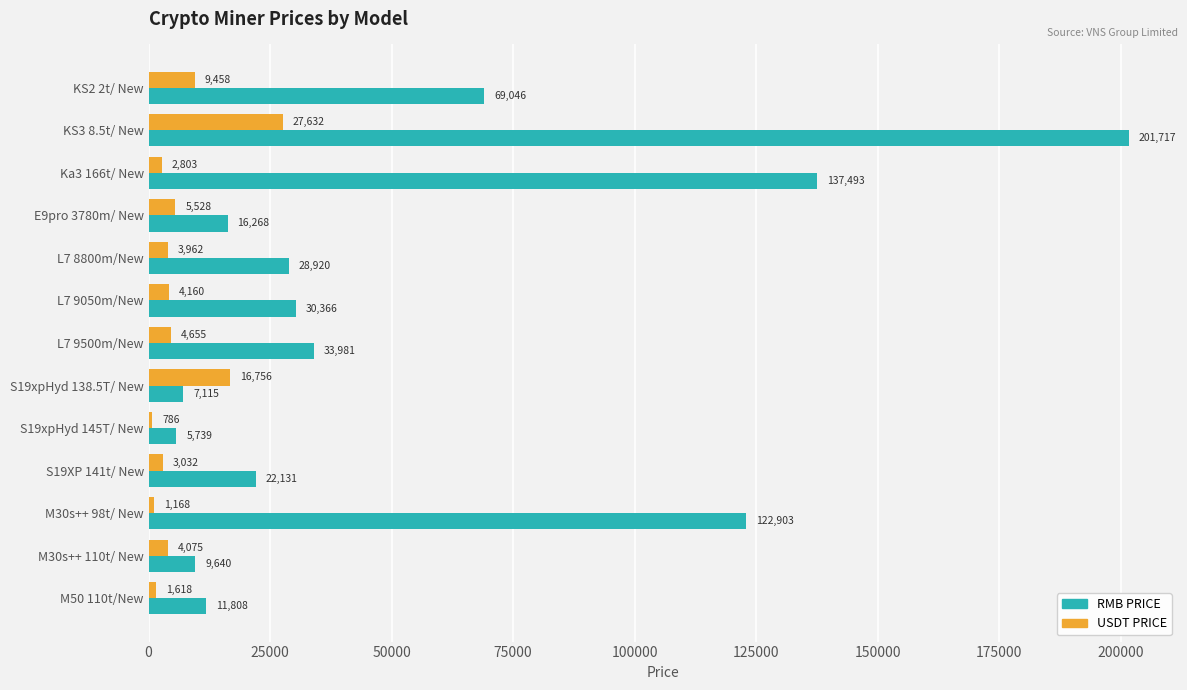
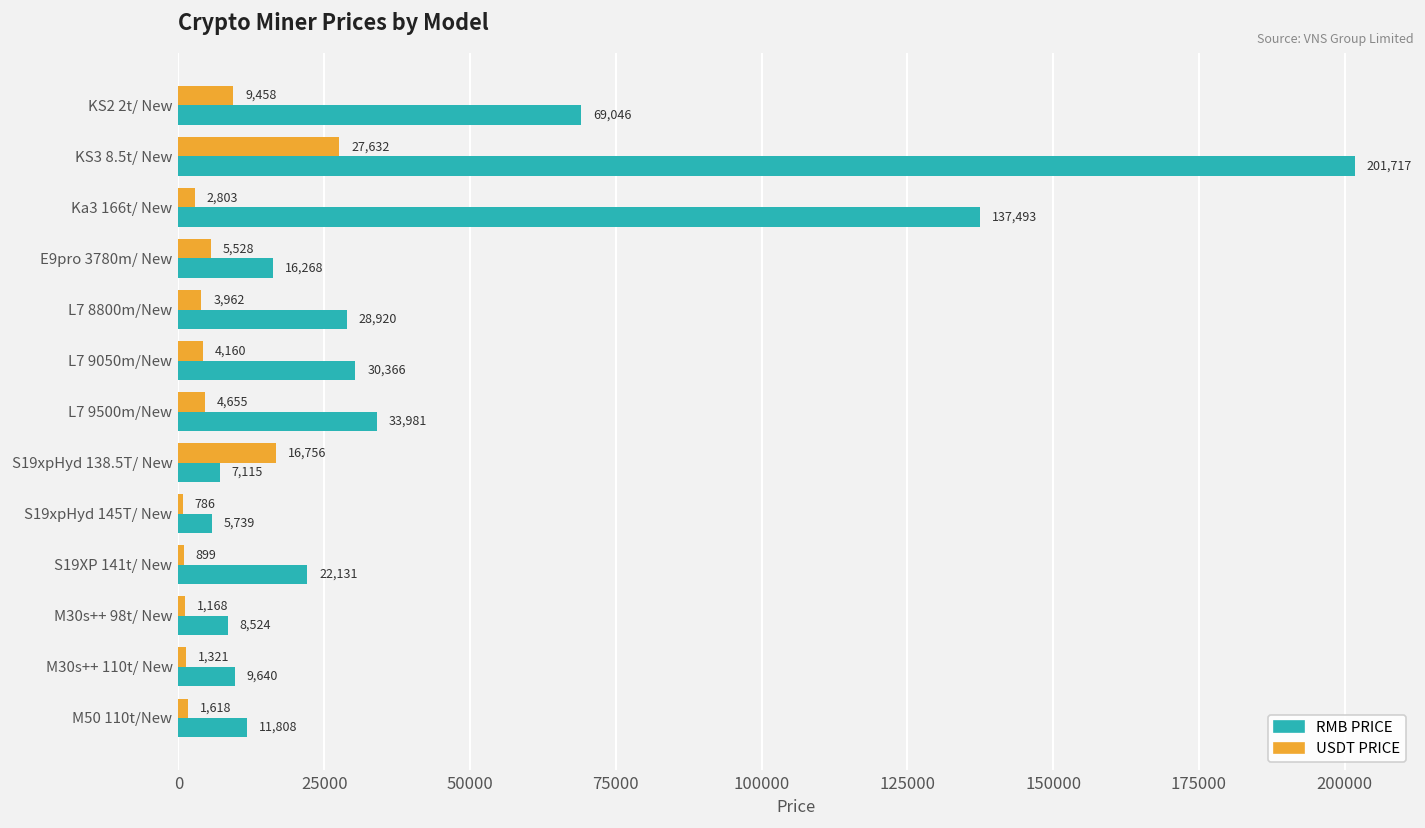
USDT PRICE, S19XP 141t/ New: 3,032 -> 899
RMB PRICE, M30s++ 98t/ New: 122,903 -> 8,524
USDT PRICE, M30s++ 110t/ New: 4,075 -> 1,321
